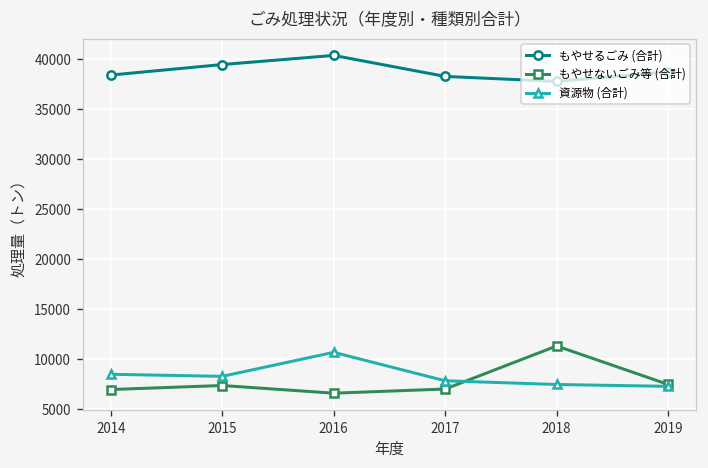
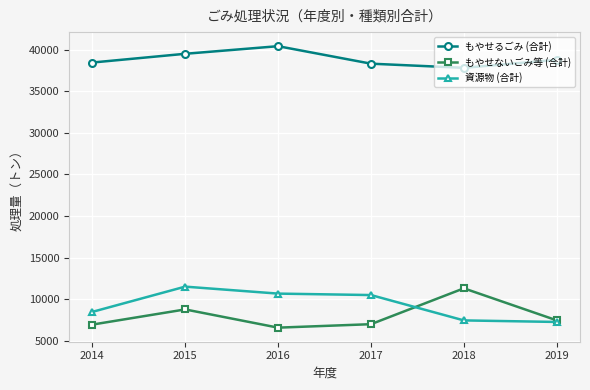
もやせないごみ等 (合計), 2015: 7000 -> 9000
資源物 (合計), 2015: 8000 -> 12000
資源物 (合計), 2017: 8000 -> 11000
